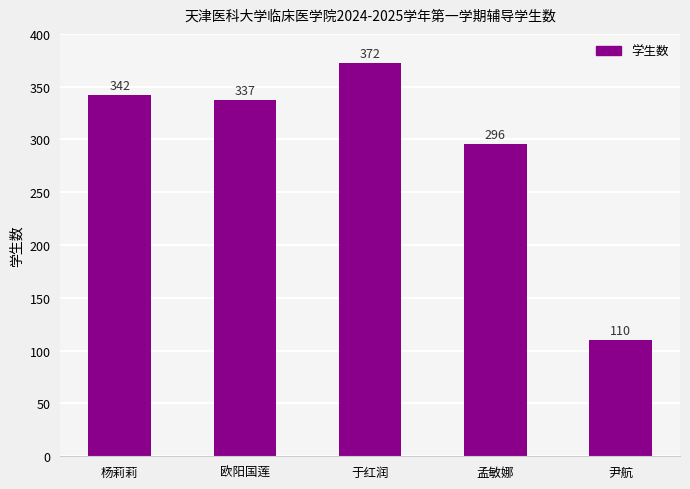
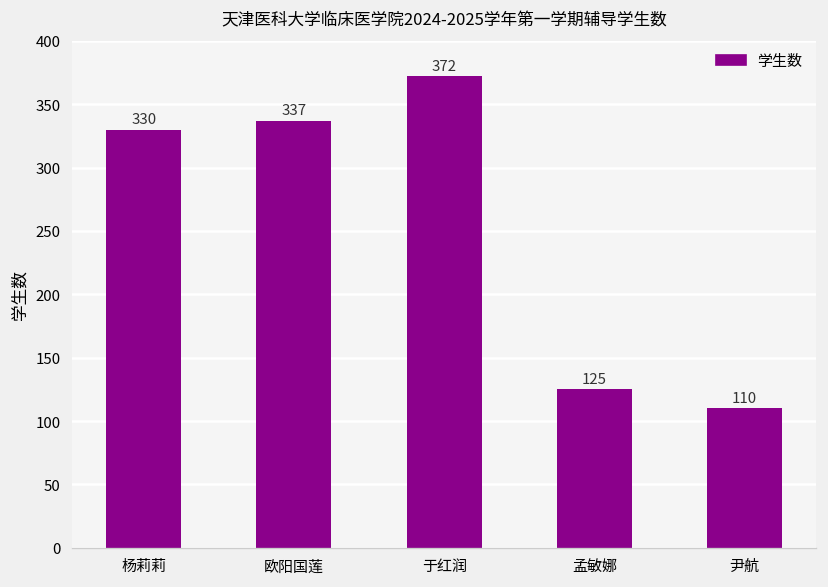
杨莉莉: 342 -> 330
孟敏娜: 296 -> 125
